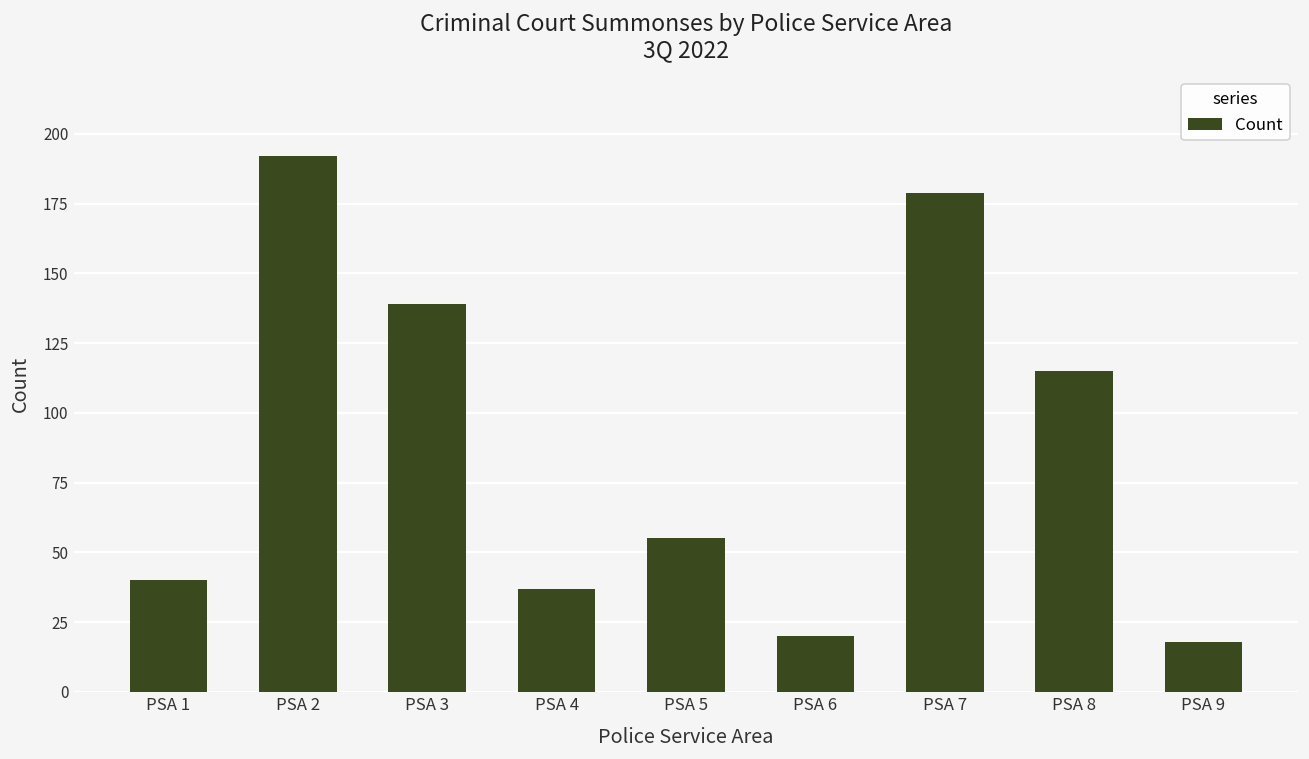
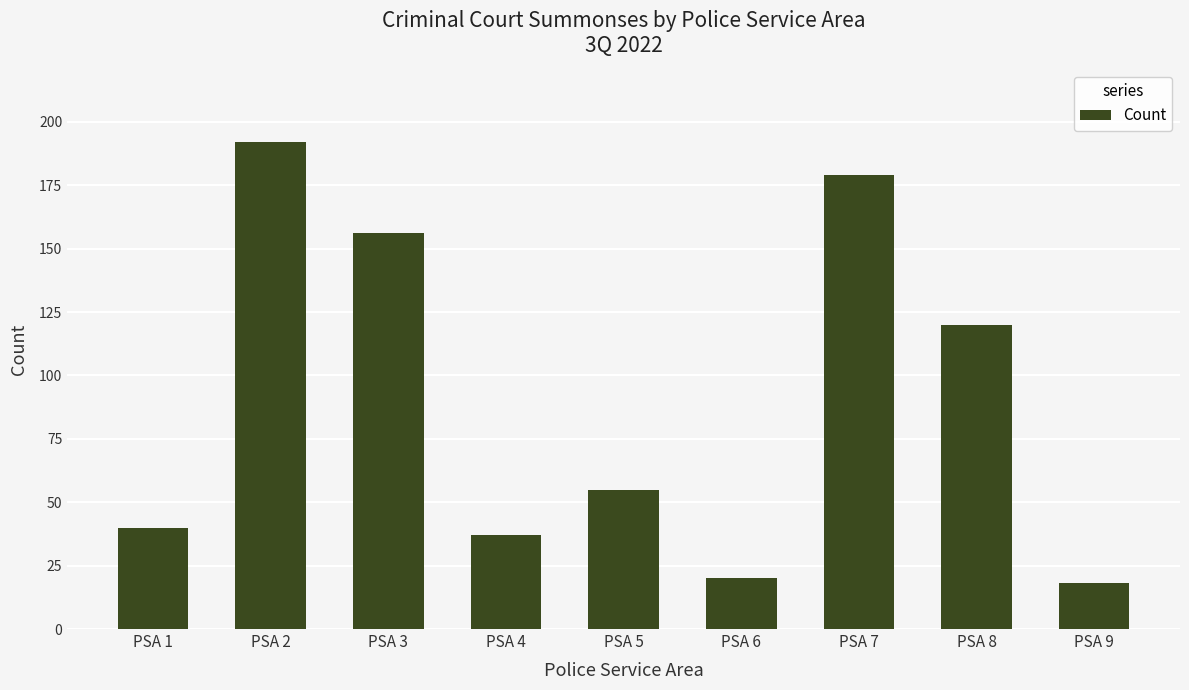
PSA 3: 139 -> 156
PSA 8: 115 -> 120
